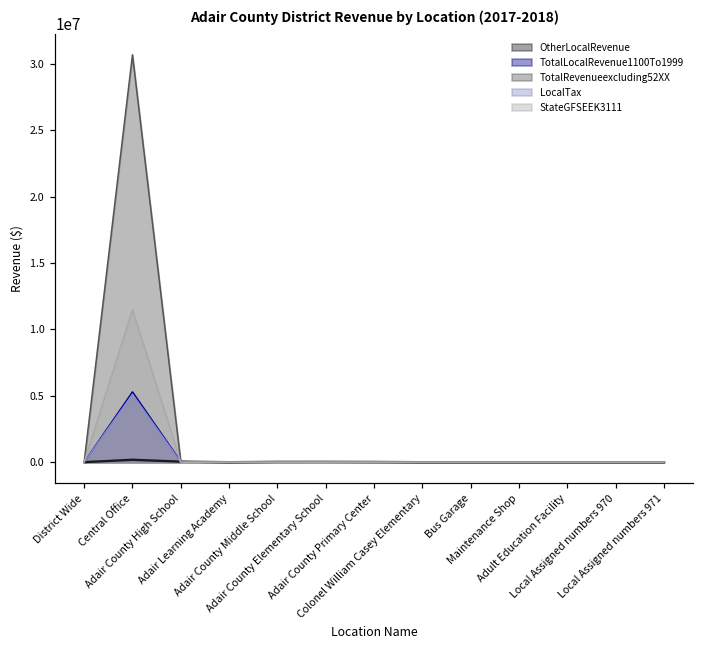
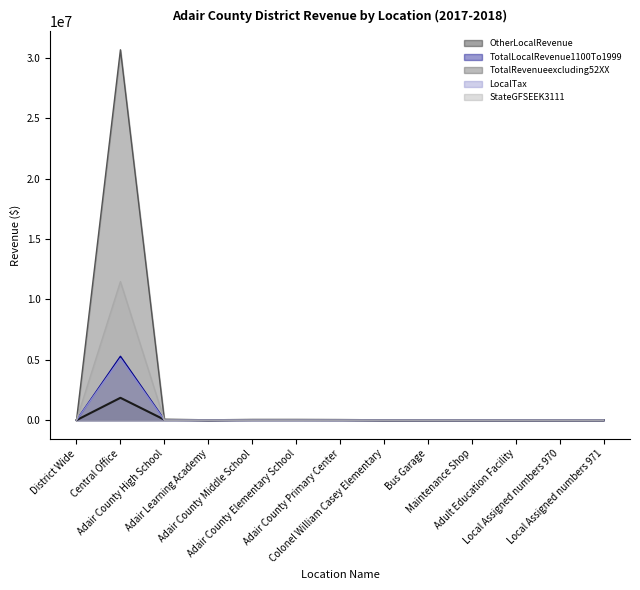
OtherLocalRevenue, Central Office: 200000 -> 1900000
